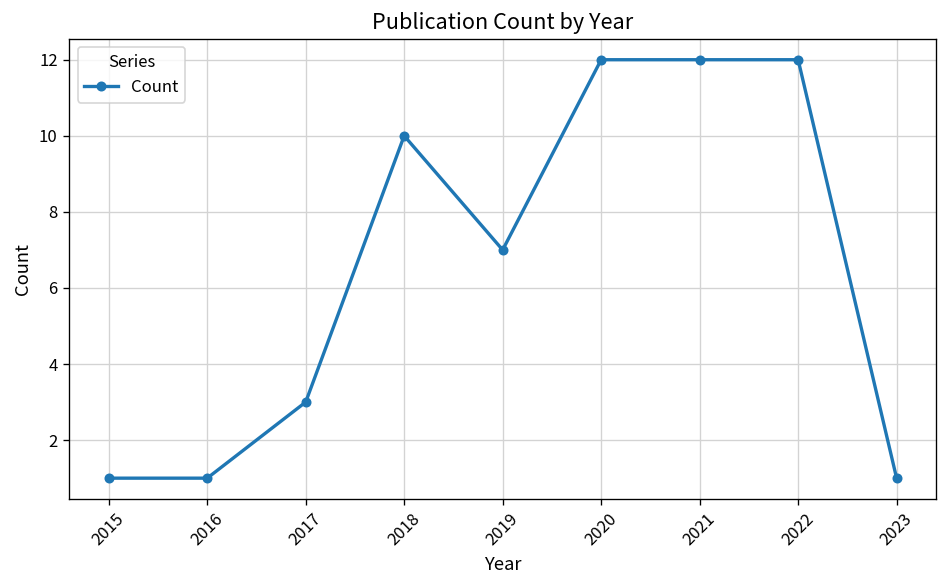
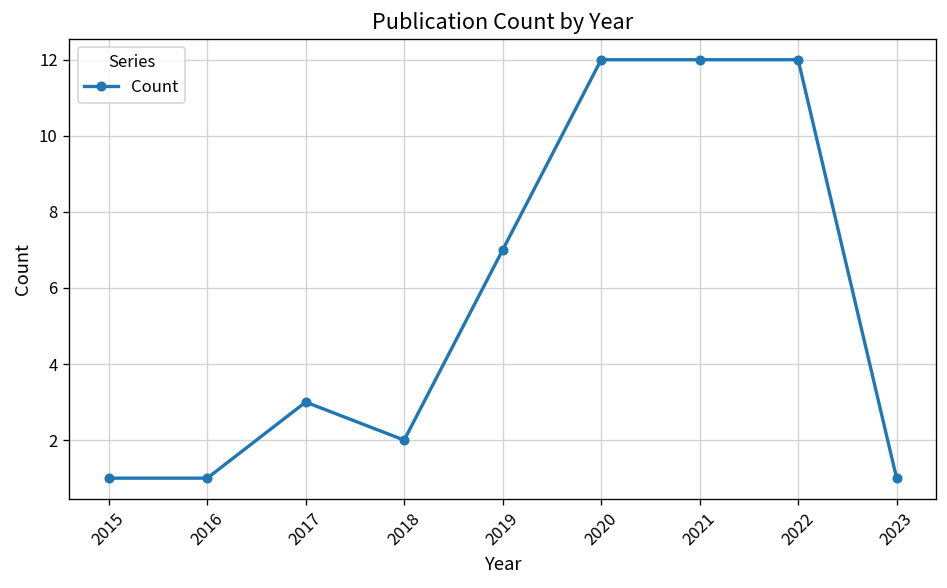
2018: 10 -> 2
